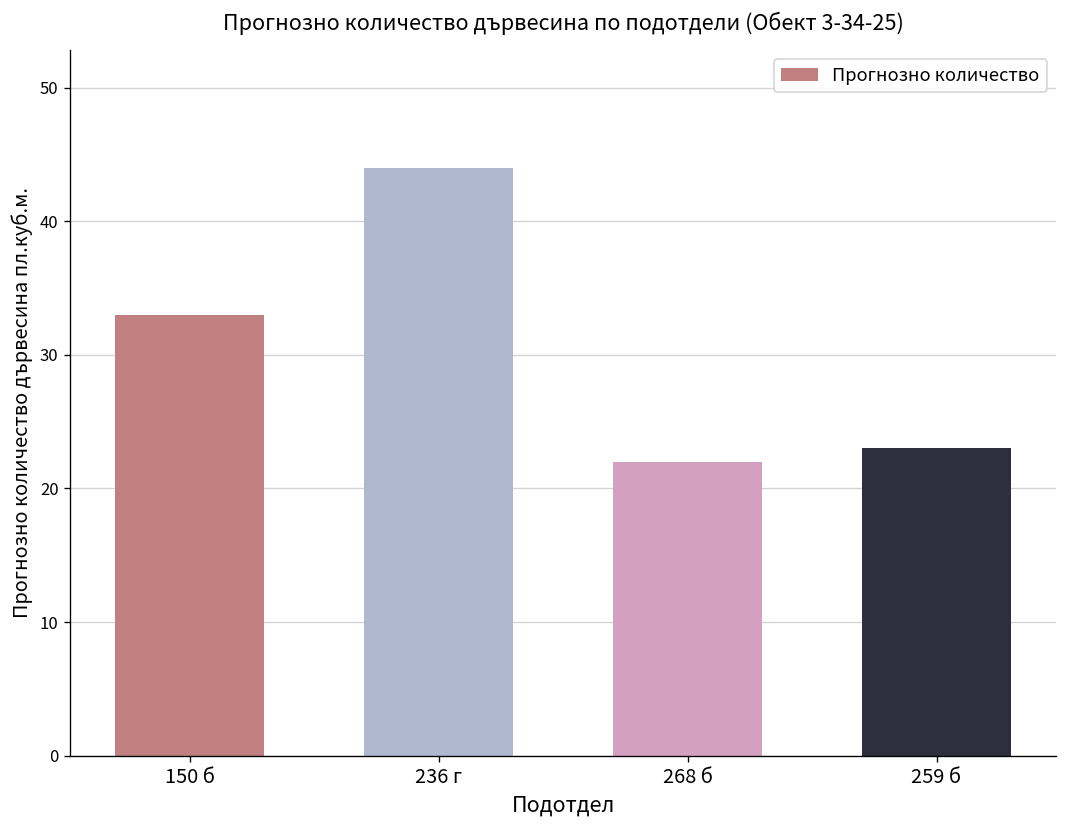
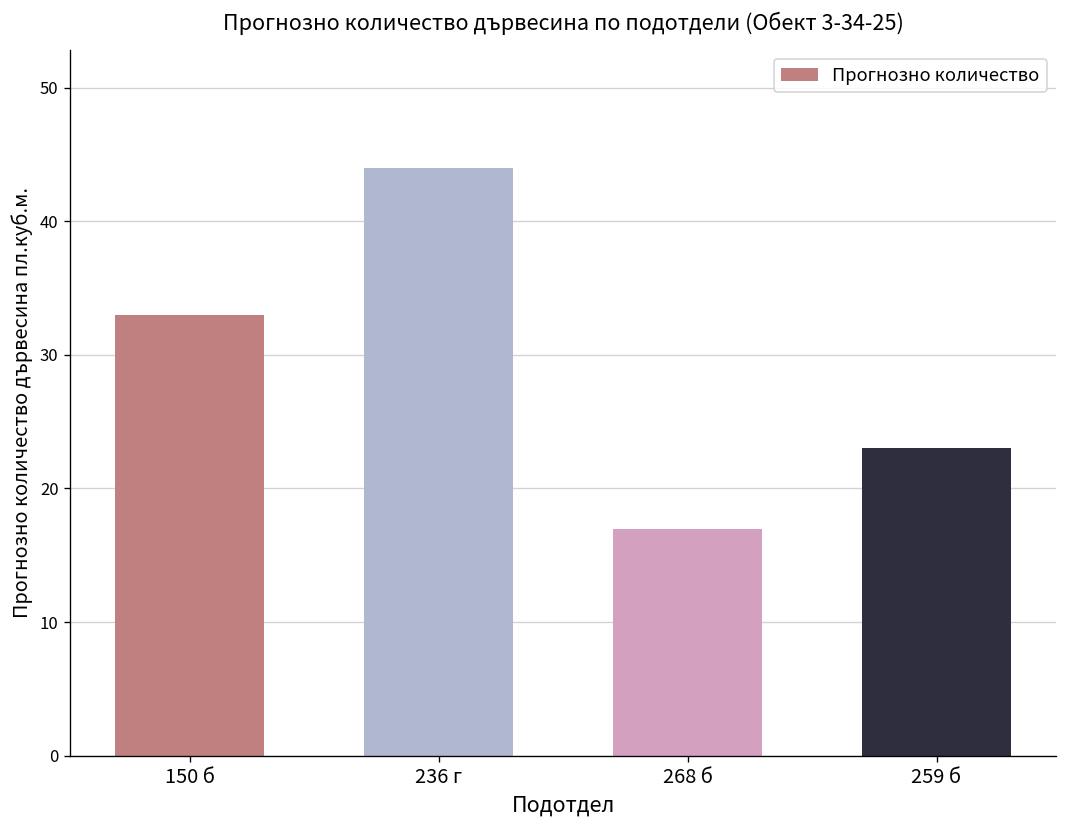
268 б: 22 -> 17
